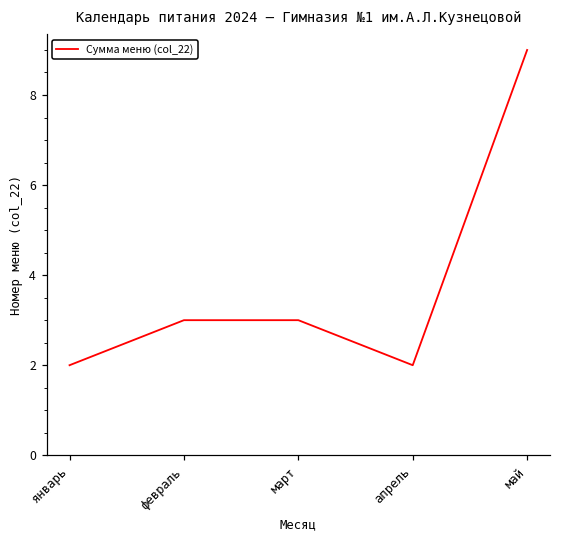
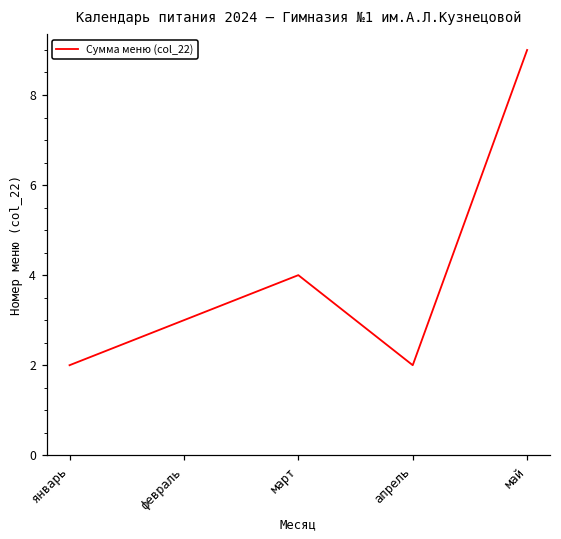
март: 3 -> 4
